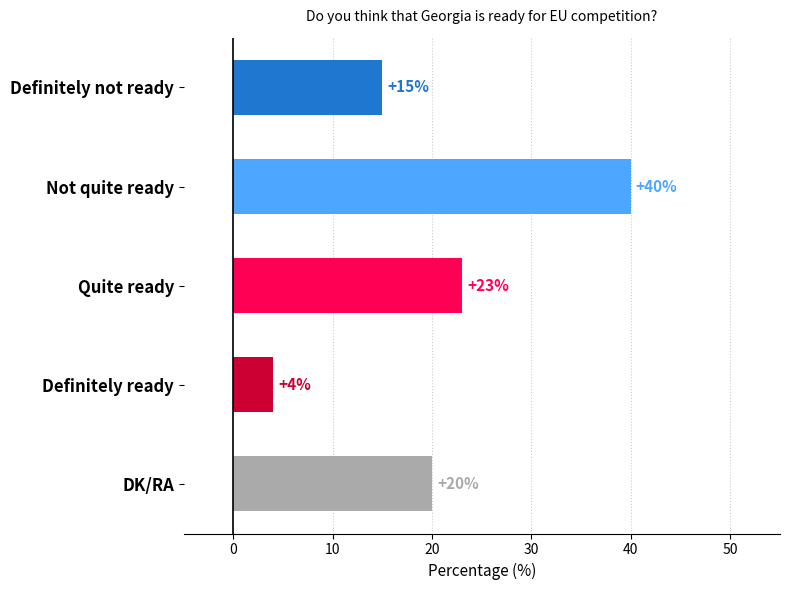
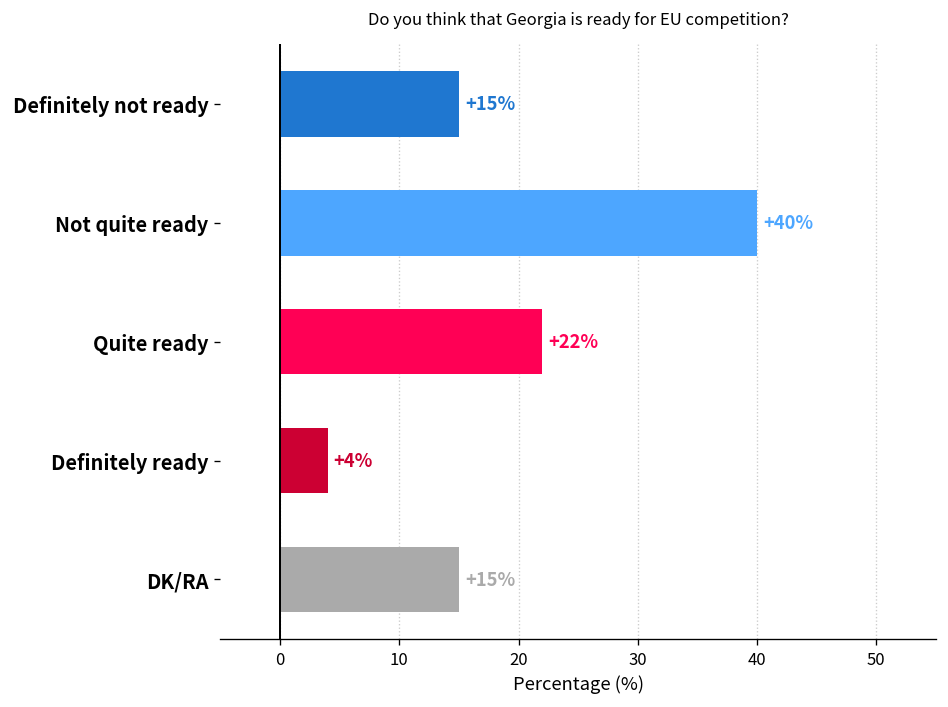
Quite ready: +23% -> +22%
DK/RA: +20% -> +15%
